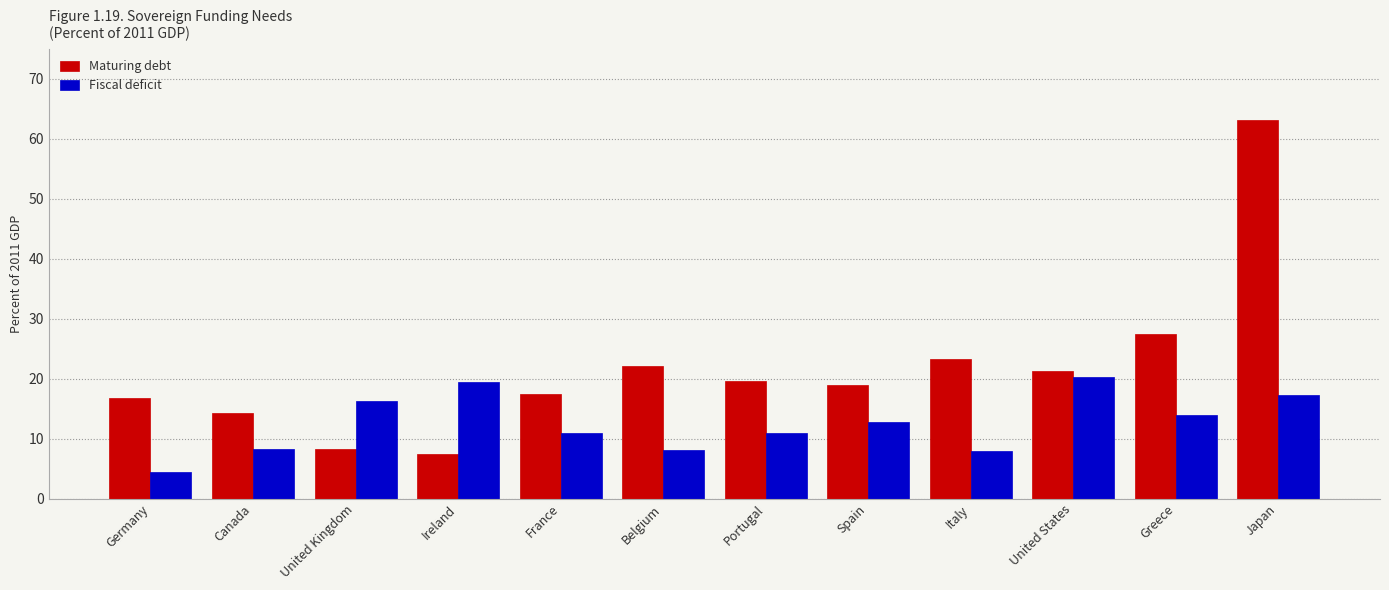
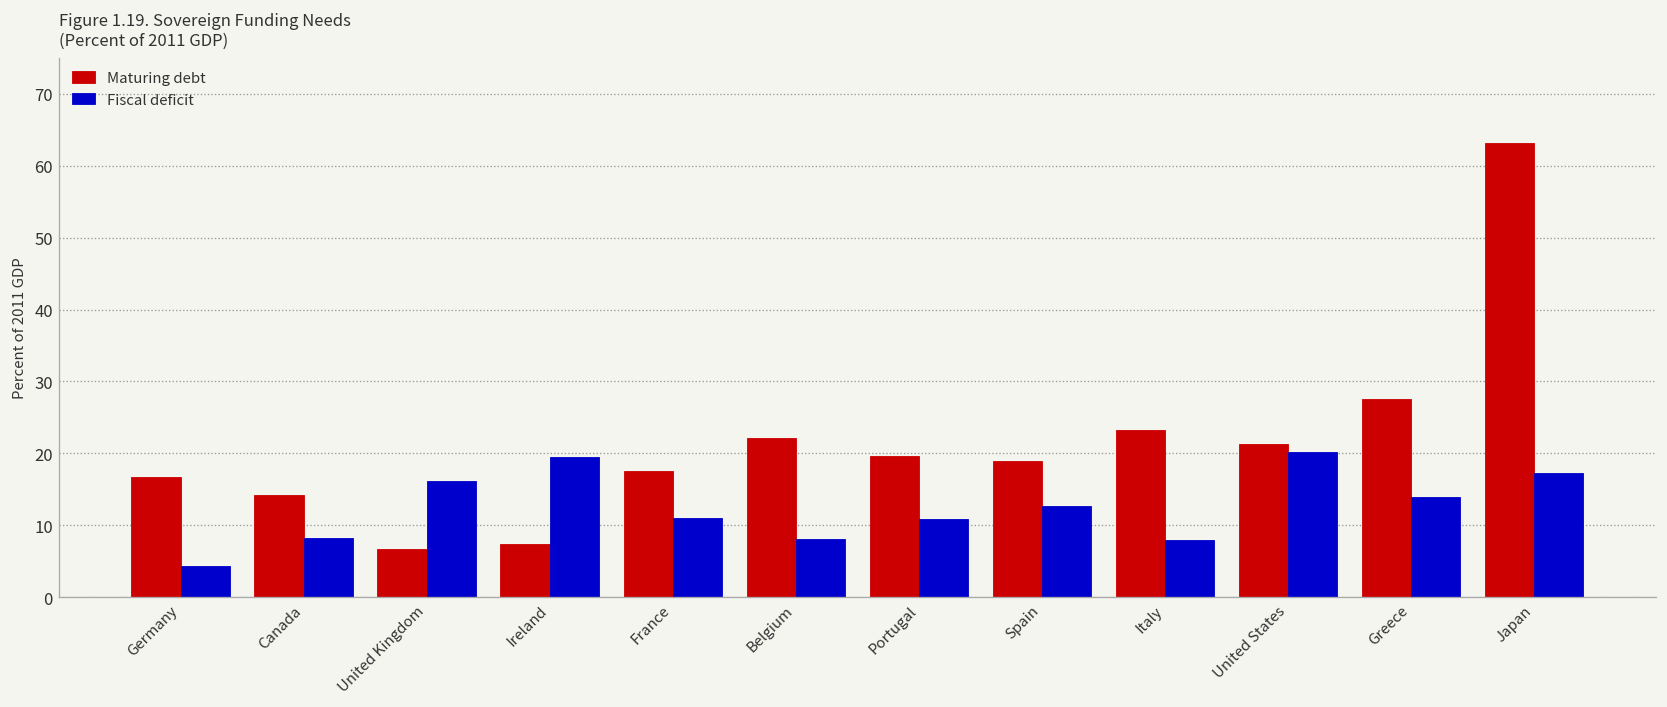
Maturing debt, United Kingdom: 8 -> 7
